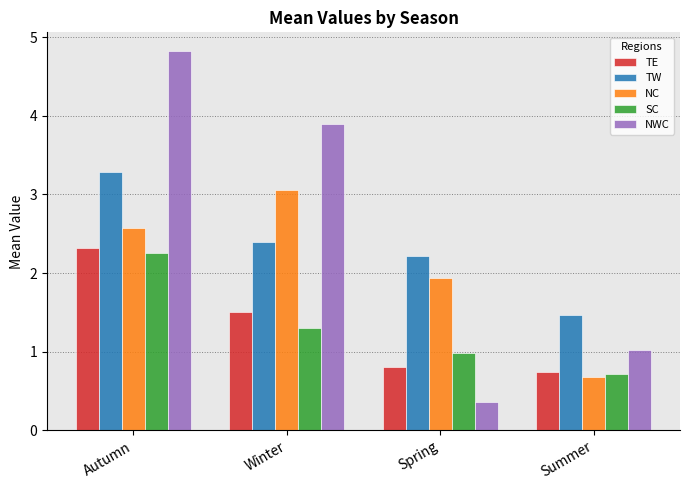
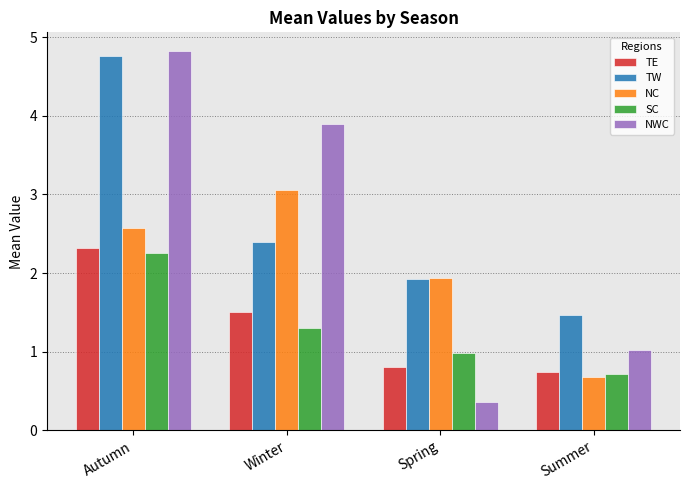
TW, Autumn: 3.3 -> 4.8
TW, Spring: 2.2 -> 1.9
